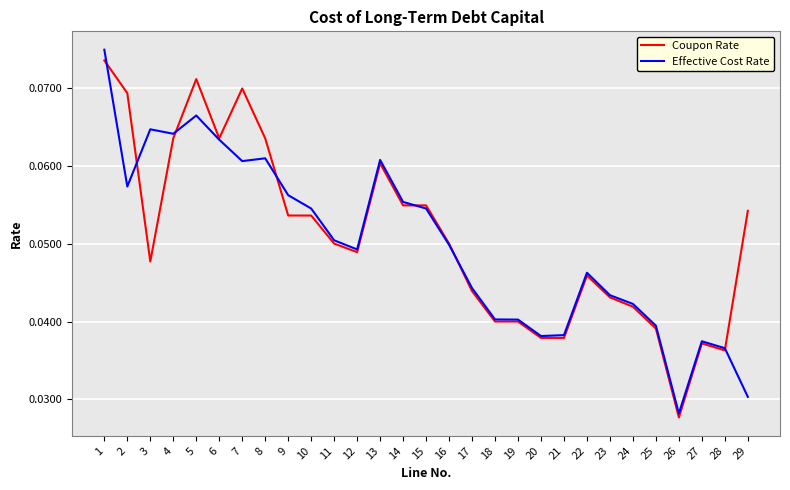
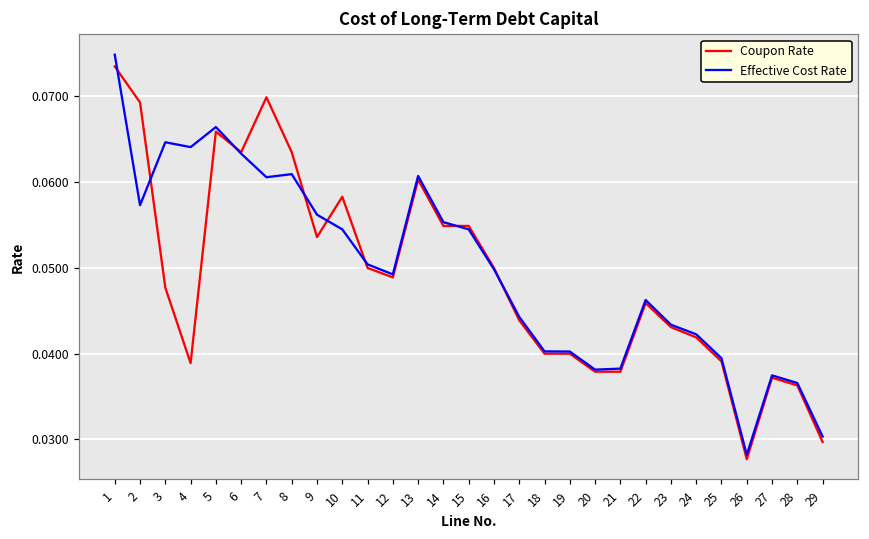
Coupon Rate, 4: 0.064 -> 0.039
Coupon Rate, 5: 0.071 -> 0.066
Coupon Rate, 10: 0.054 -> 0.058
Coupon Rate, 29: 0.054 -> 0.030
